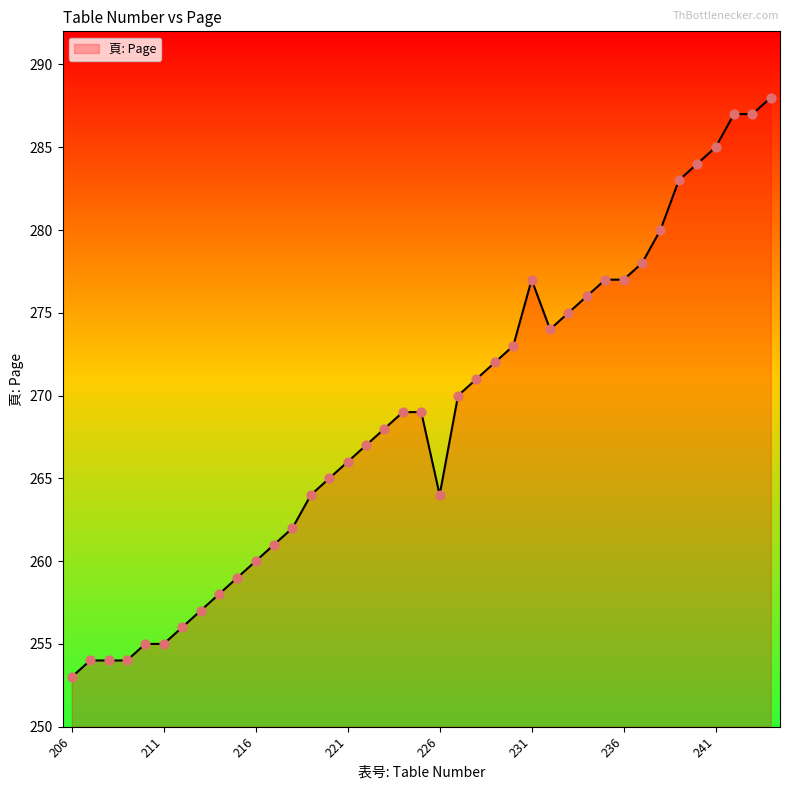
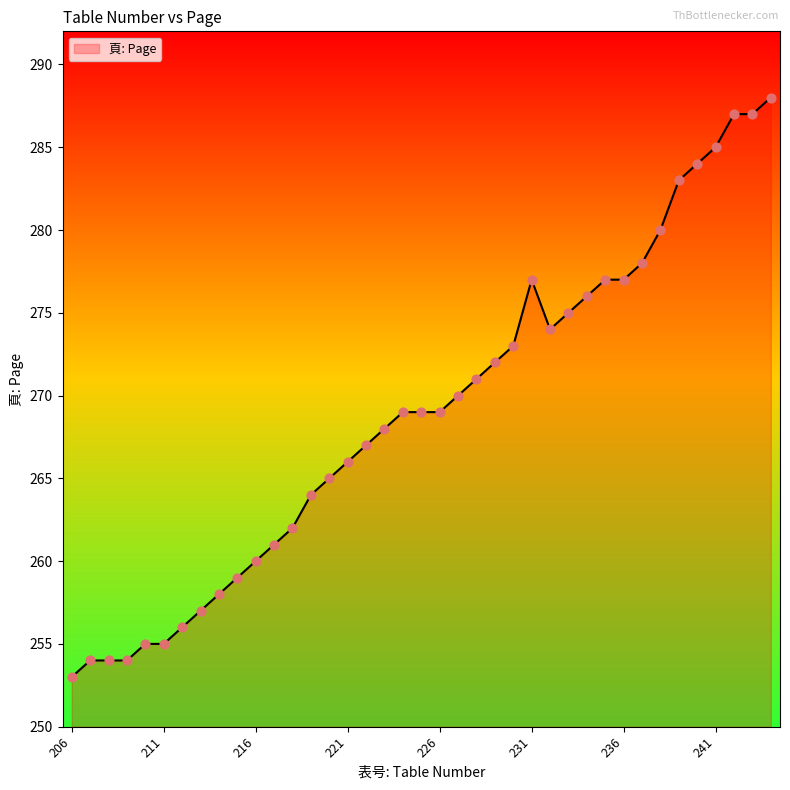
226: 264 -> 269
